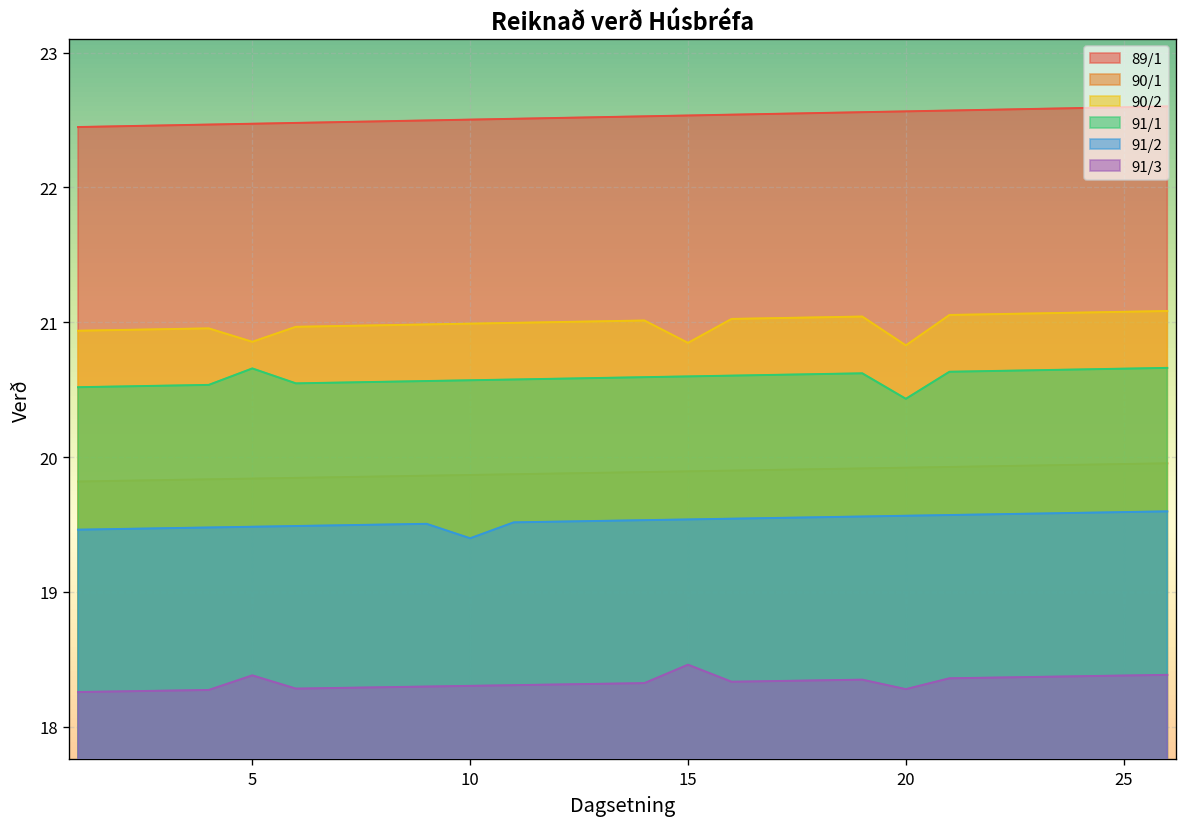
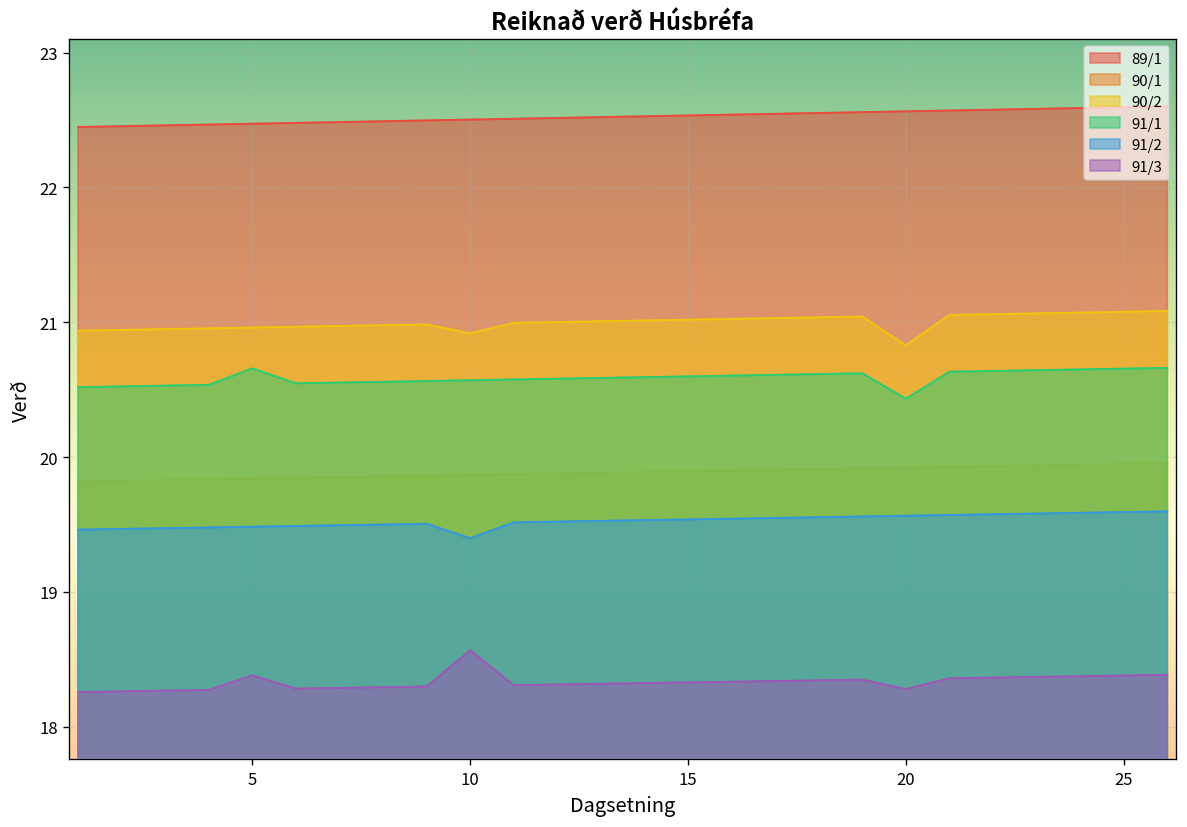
90/2, 5: 20.85 -> 20.96
90/2, 10: 20.99 -> 20.92
91/3, 10: 18.30 -> 18.57
90/2, 15: 20.85 -> 21.02
91/3, 15: 18.46 -> 18.33
